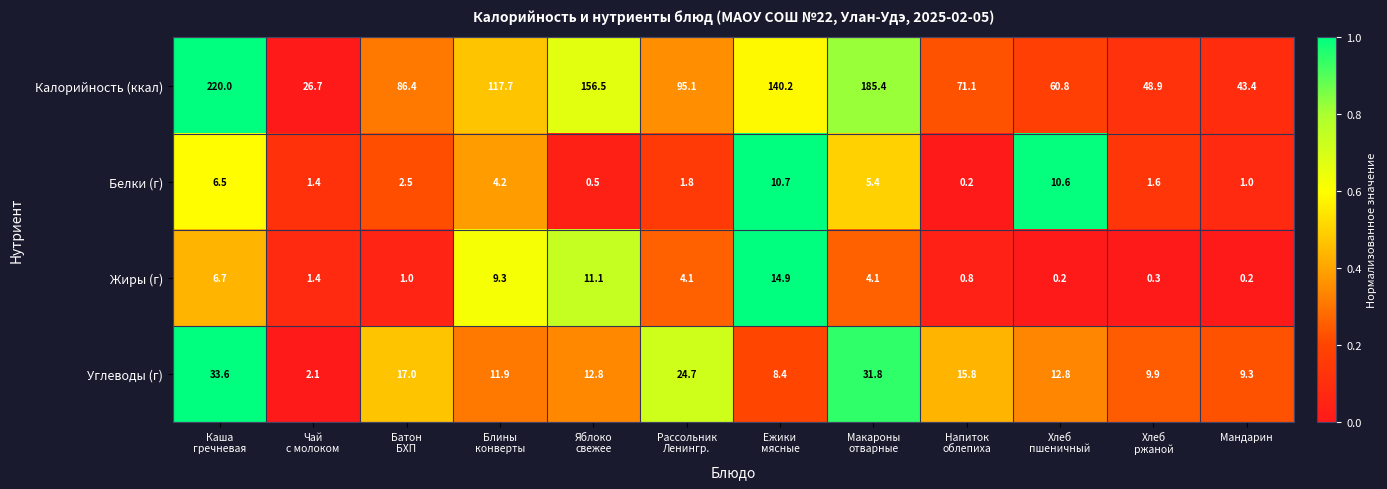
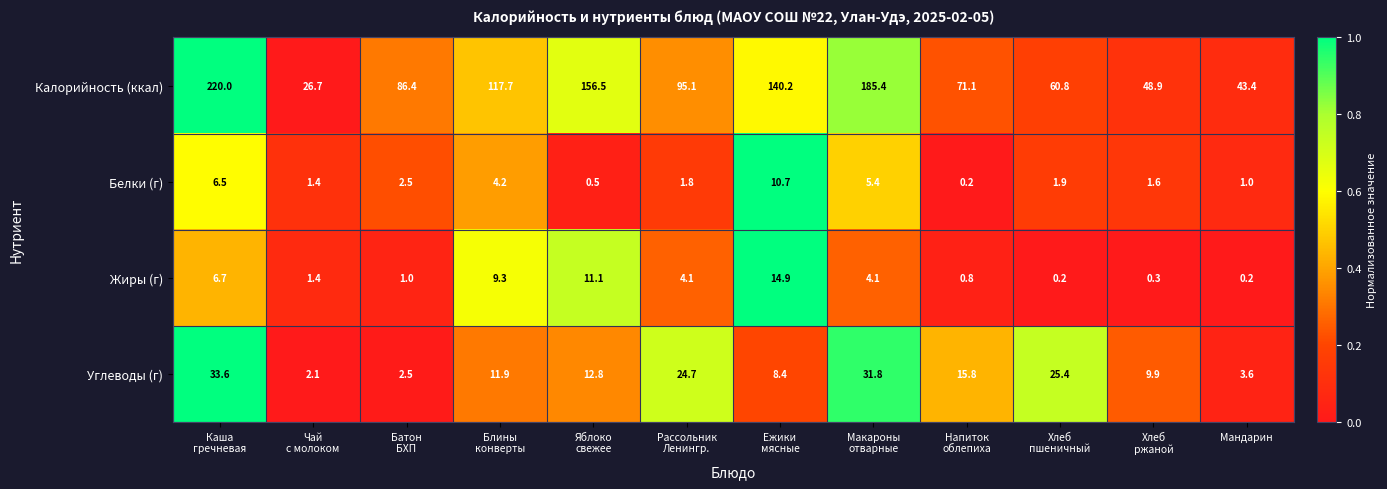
Белки (г), Хлеб пшеничный: 10.6 -> 1.9
Углеводы (г), Батон БХП: 17.0 -> 2.5
Углеводы (г), Хлеб пшеничный: 12.8 -> 25.4
Углеводы (г), Мандарин: 9.3 -> 3.6
